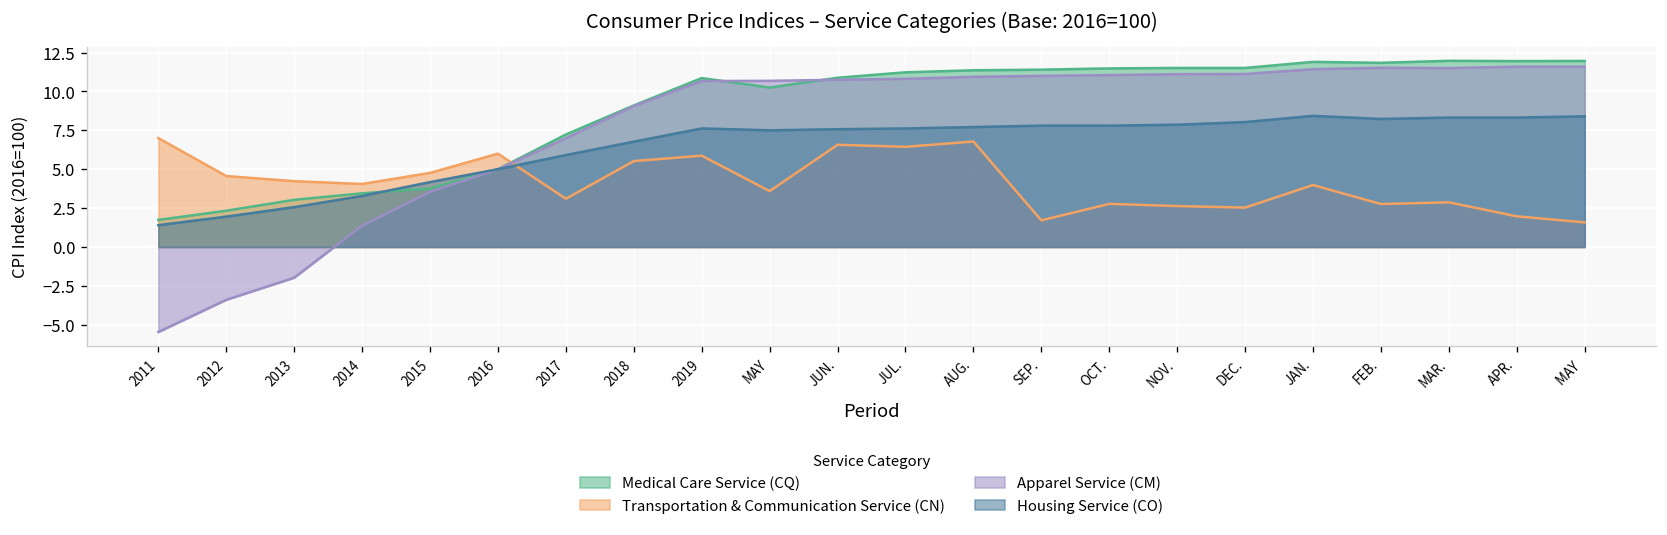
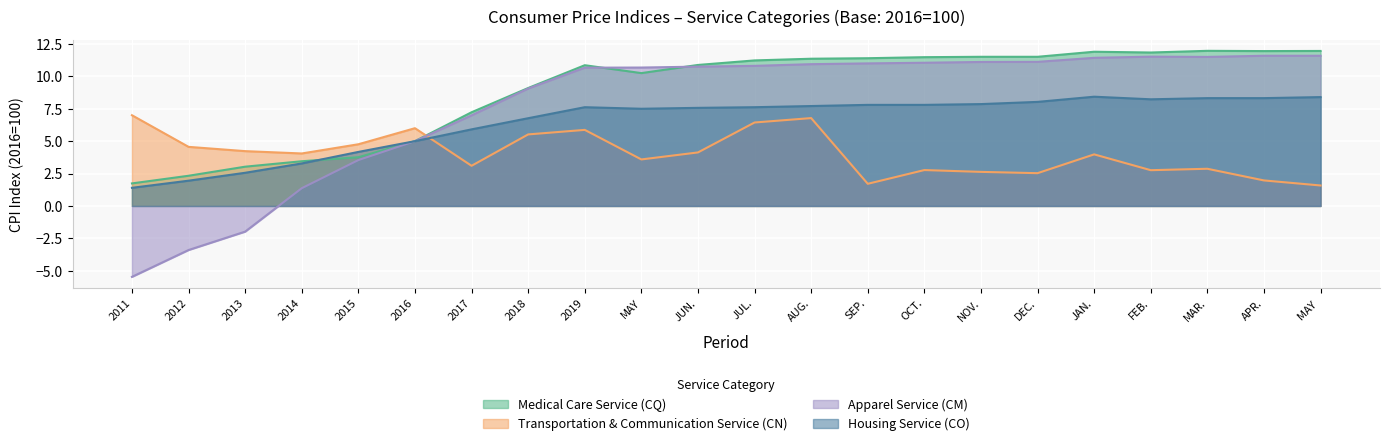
Transportation & Communication Service (CN), JUN.: 6.6 -> 4.1
